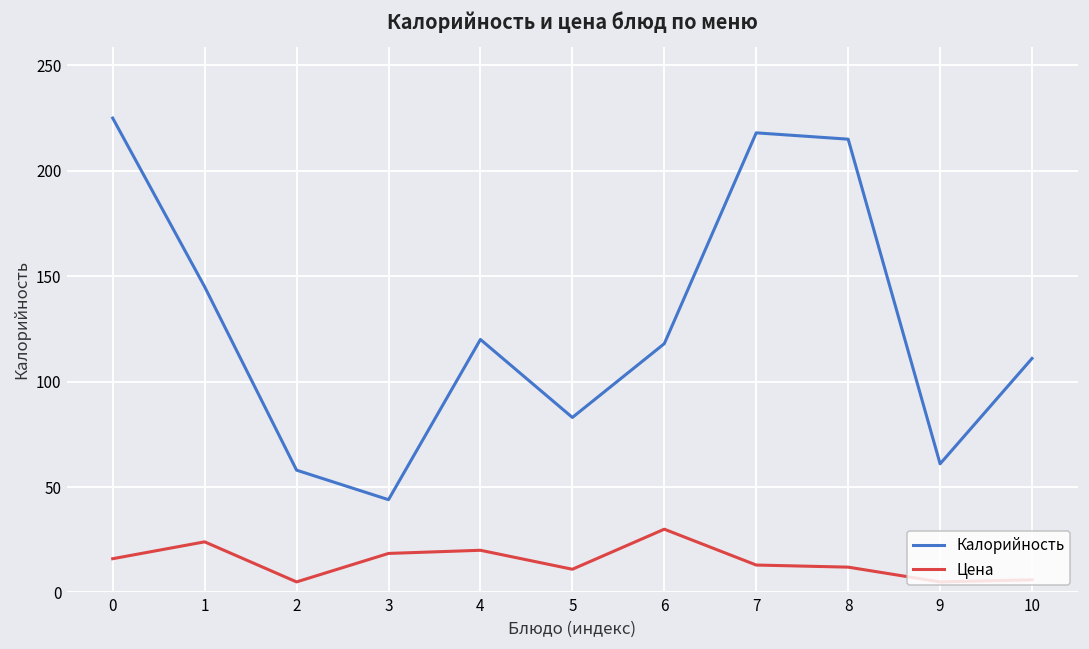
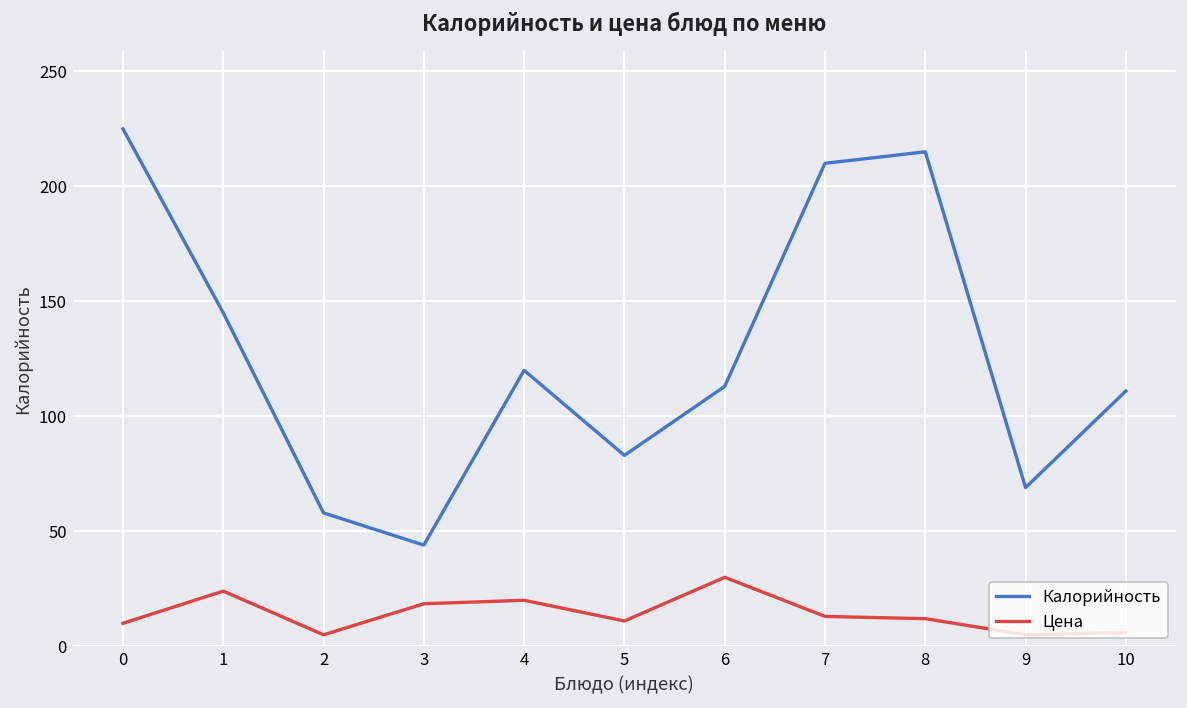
Цена, 0: 16 -> 10
Калорийность, 6: 118 -> 113
Калорийность, 7: 218 -> 210
Калорийность, 9: 61 -> 69
